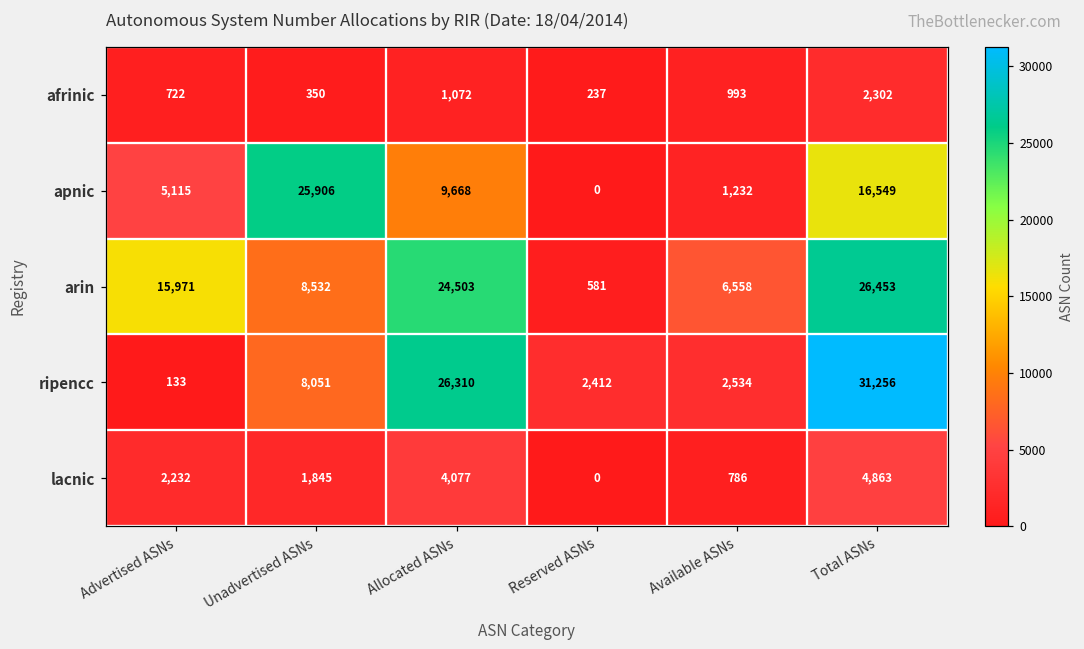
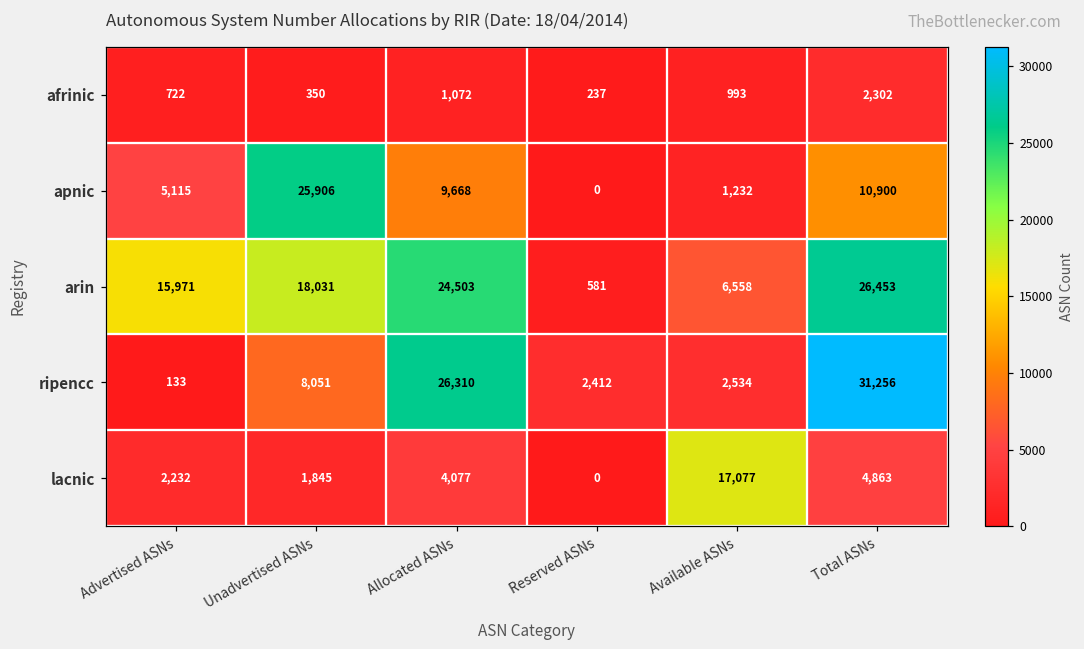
apnic, Total ASNs: 16,549 -> 10,900
arin, Unadvertised ASNs: 8,532 -> 18,031
lacnic, Available ASNs: 786 -> 17,077
